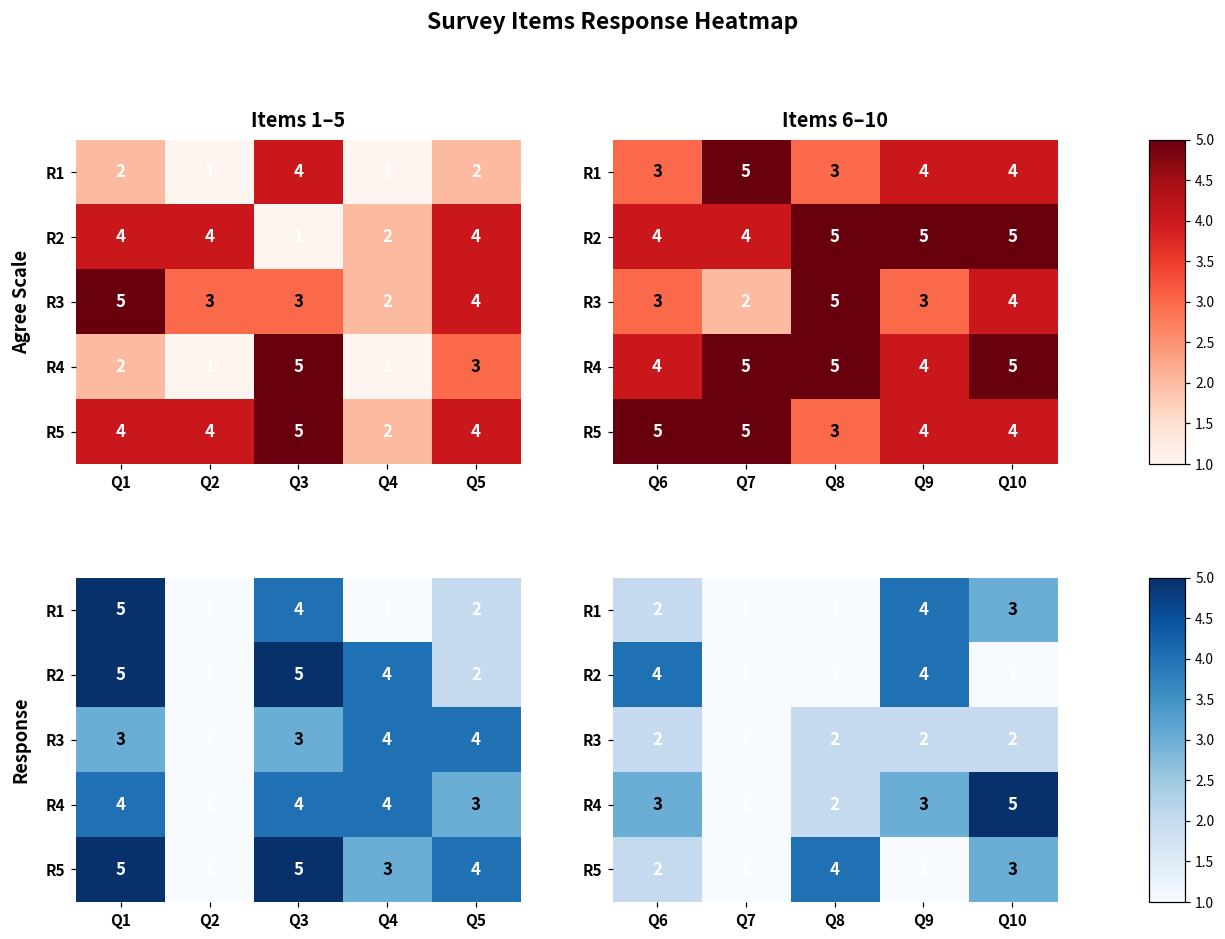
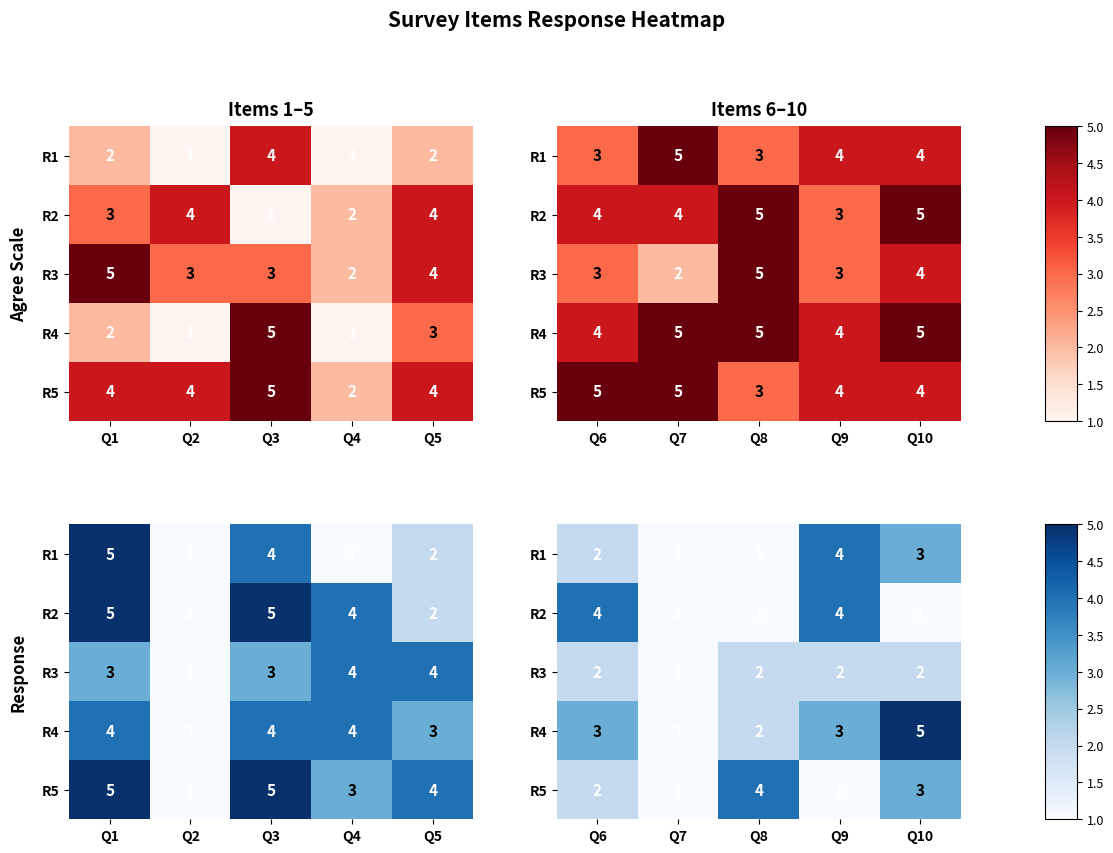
Items 1–5, R2, Q1: 4 -> 3
Items 6–10, R2, Q9: 5 -> 3
